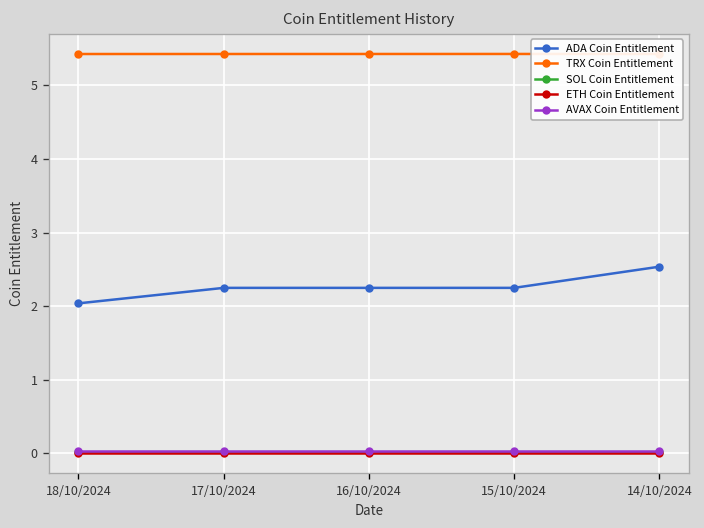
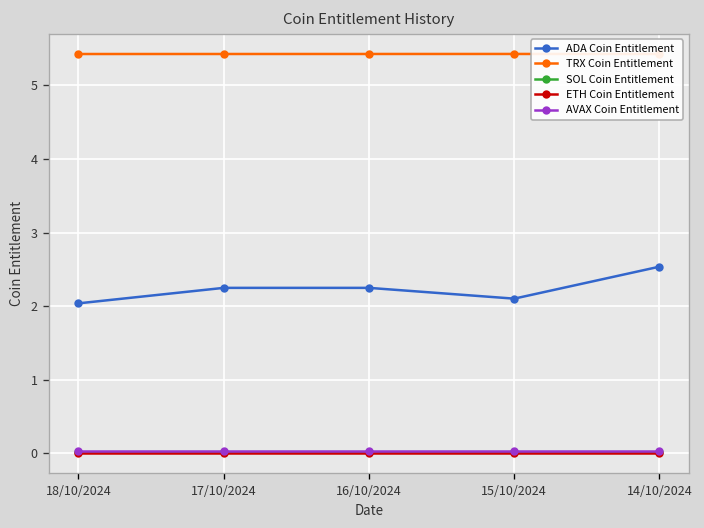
ADA Coin Entitlement, 15/10/2024: 2.2 -> 2.1
